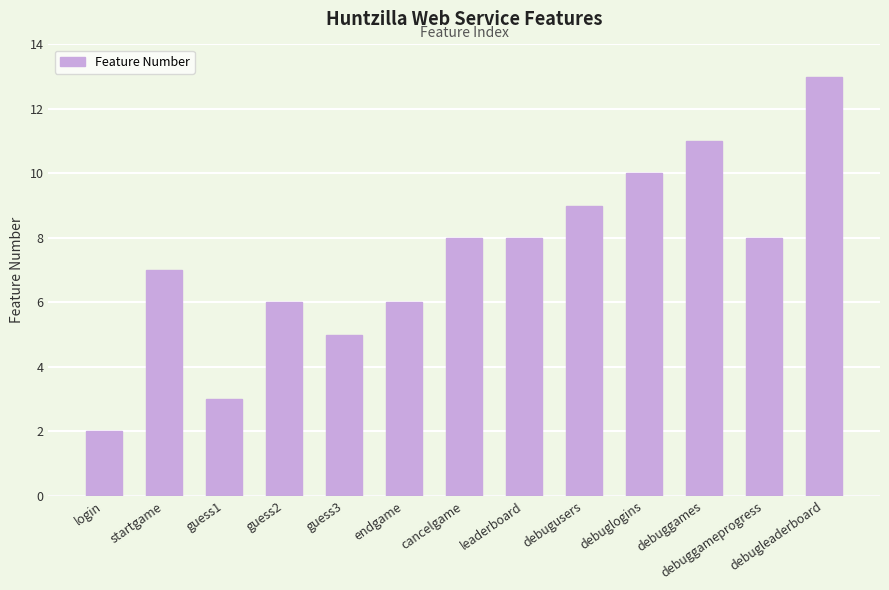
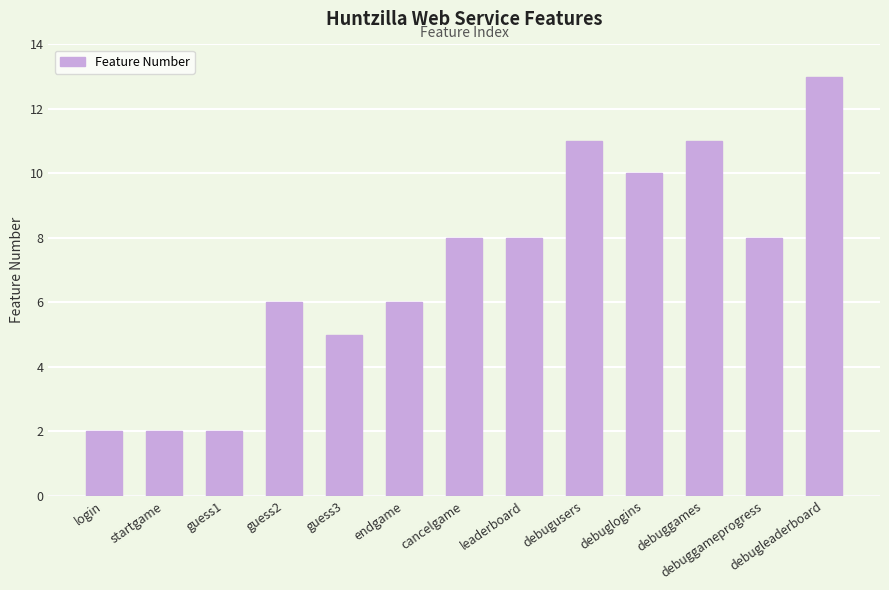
startgame: 7 -> 2
guess1: 3 -> 2
debugusers: 9 -> 11
